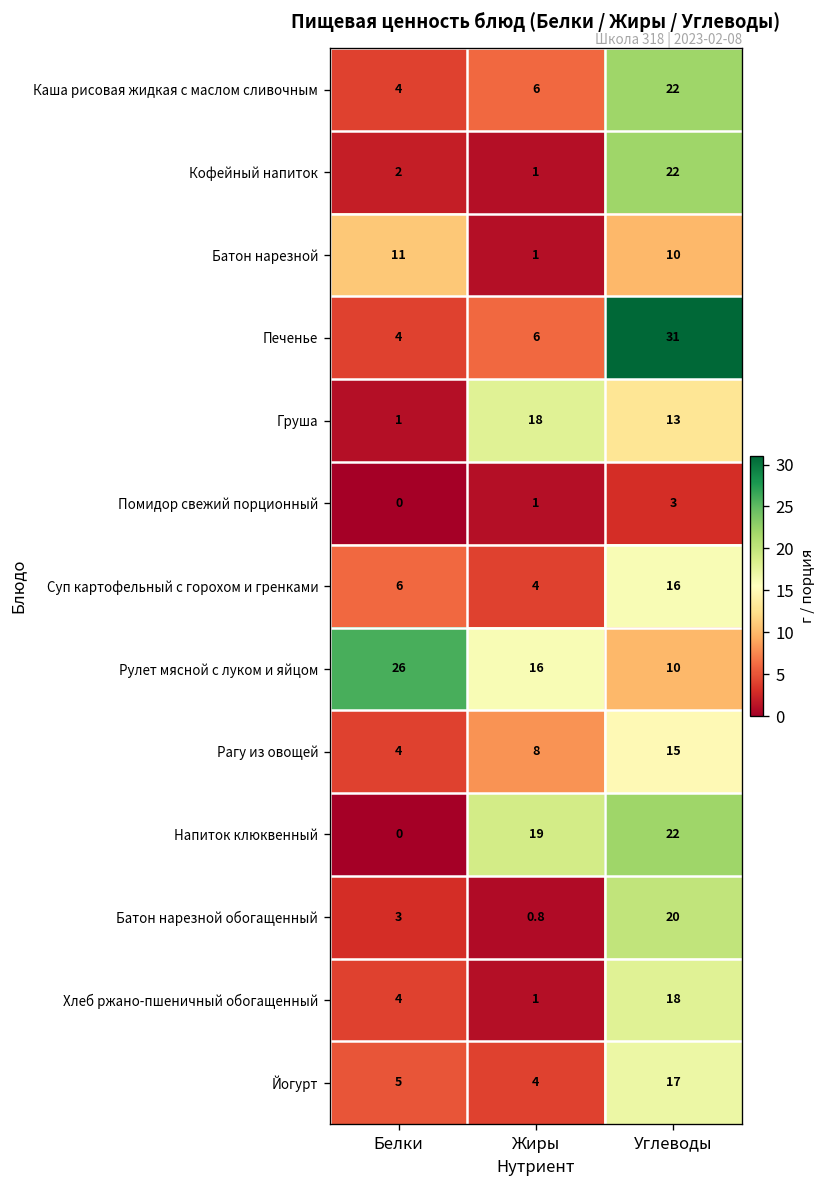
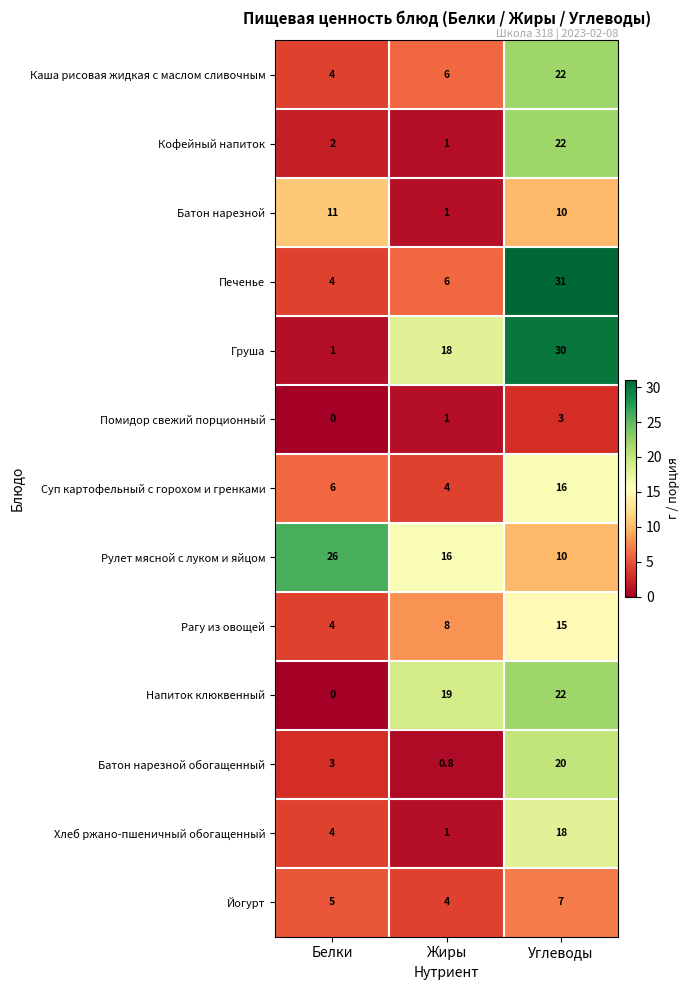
Груша, Углеводы: 13 -> 30
Йогурт, Углеводы: 17 -> 7
